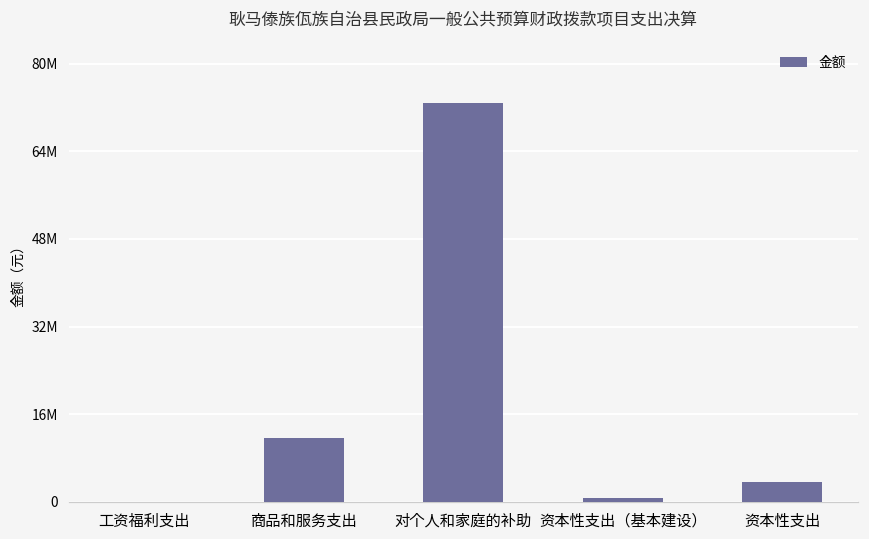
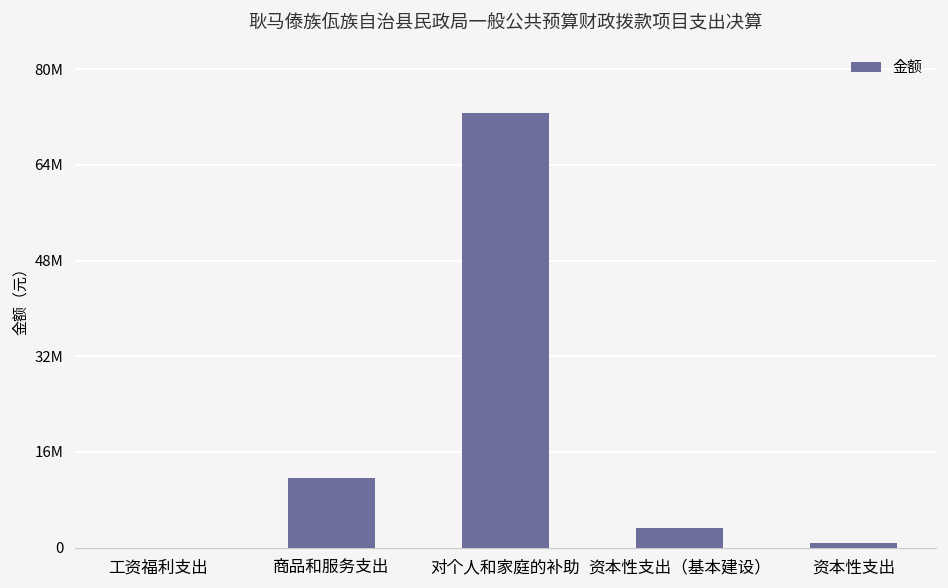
资本性支出（基本建设）: 1000000 -> 3000000
资本性支出: 4000000 -> 1000000
